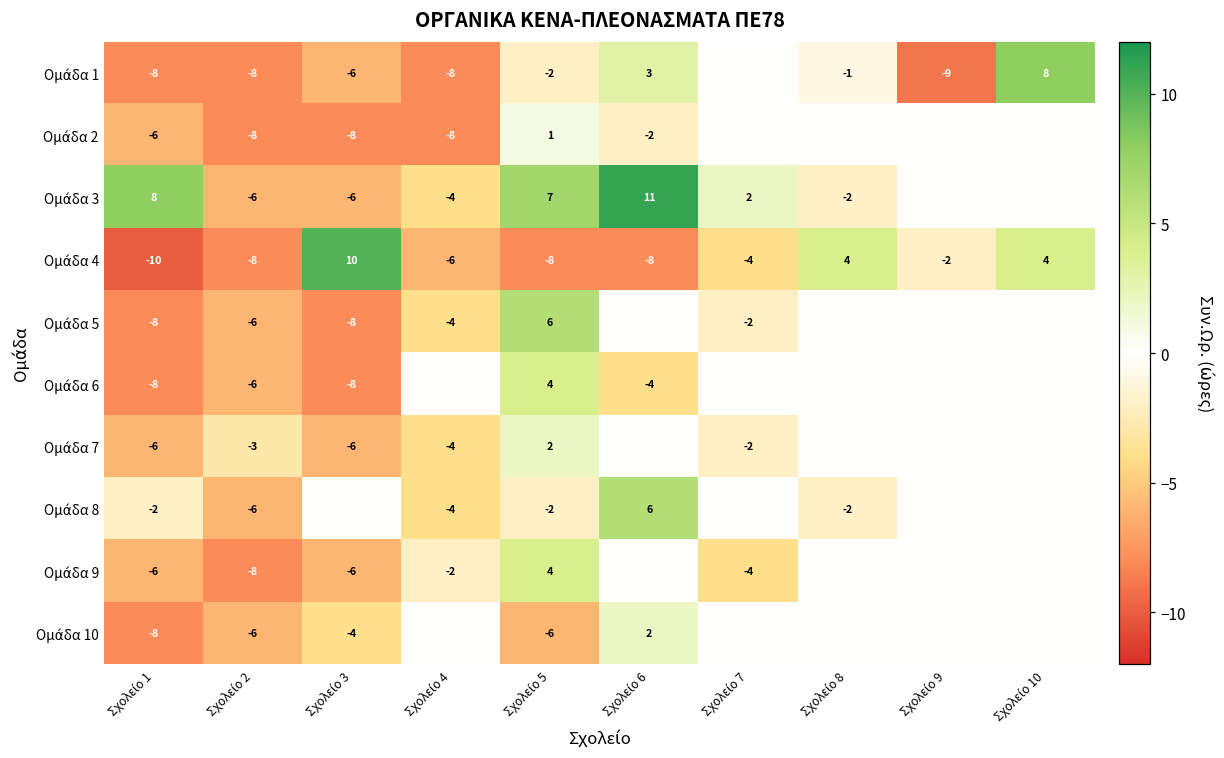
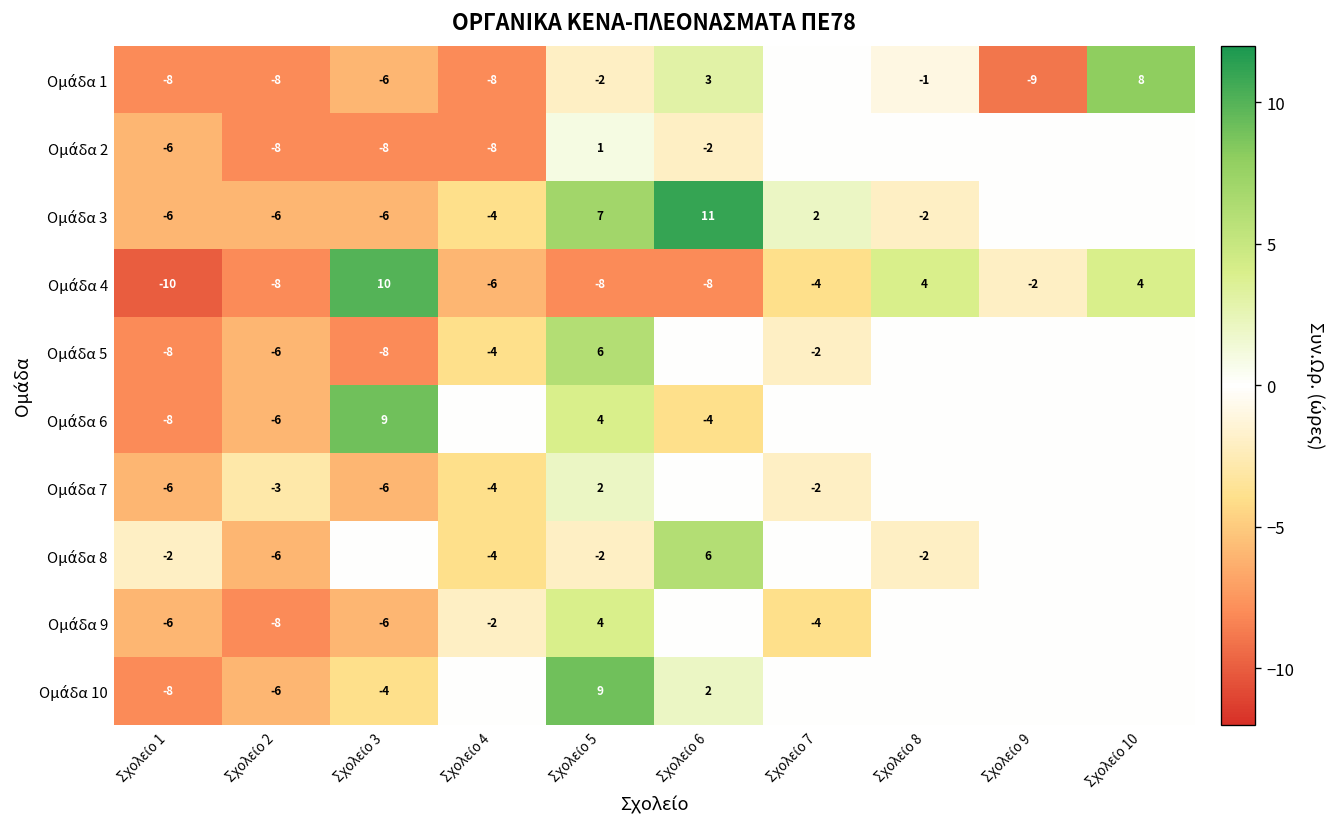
Ομάδα 3, Σχολείο 1: 8 -> -6
Ομάδα 6, Σχολείο 3: -8 -> 9
Ομάδα 10, Σχολείο 5: -6 -> 9
